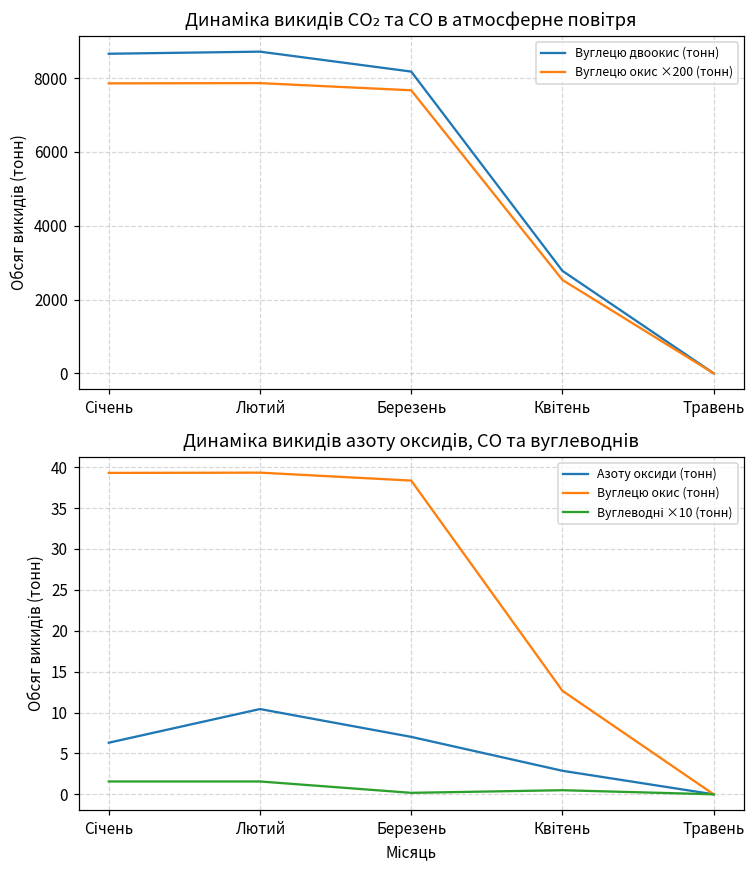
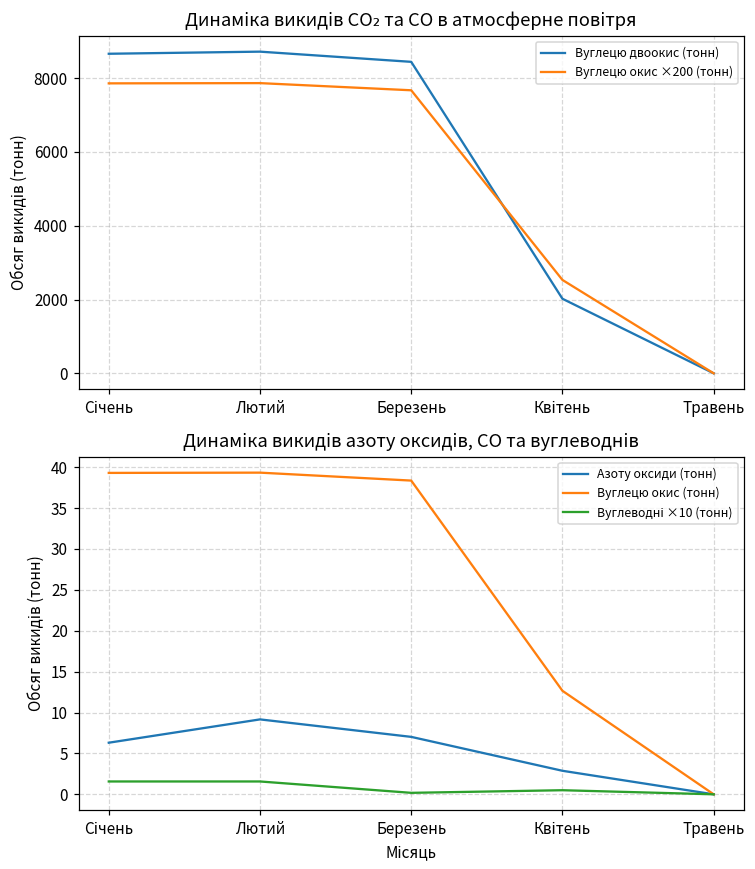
Динаміка викидів CO₂ та CO в атмосферне повітря, Вуглецю двоокис (тонн), Березень: 8200 -> 8400
Динаміка викидів CO₂ та CO в атмосферне повітря, Вуглецю двоокис (тонн), Квітень: 2800 -> 2000
Динаміка викидів азоту оксидів, CO та вуглеводнів, Азоту оксиди (тонн), Лютий: 10 -> 9
